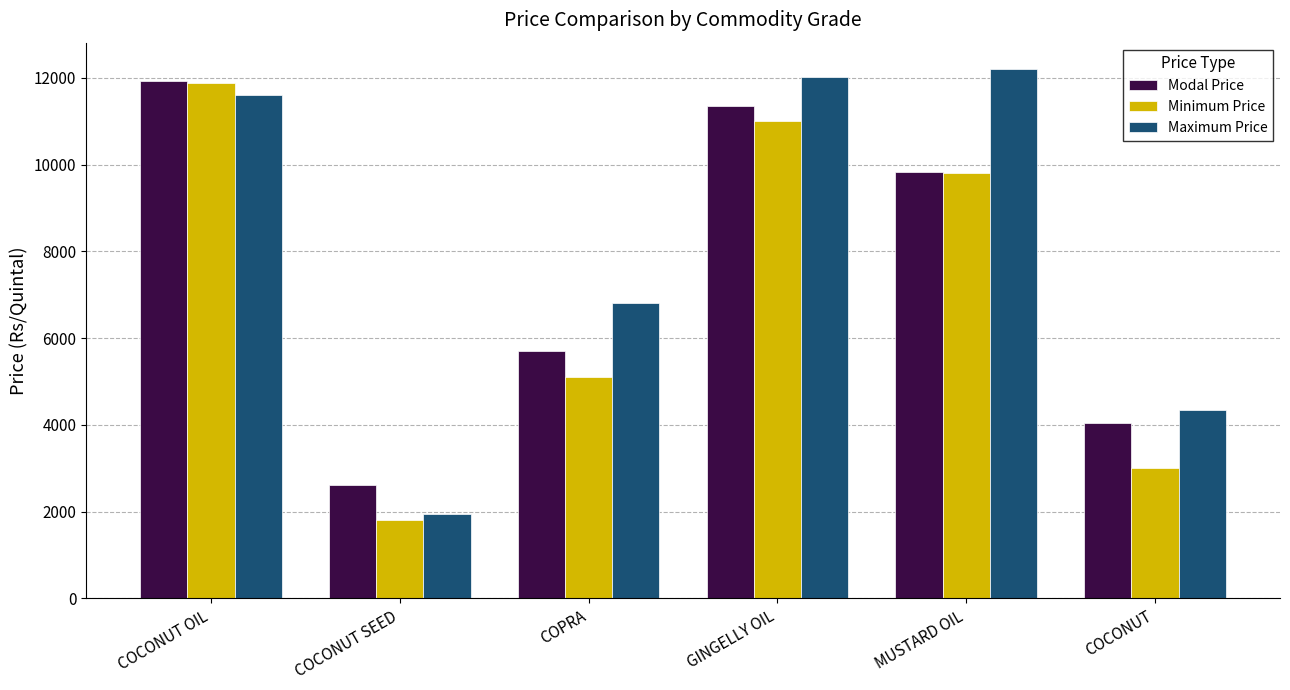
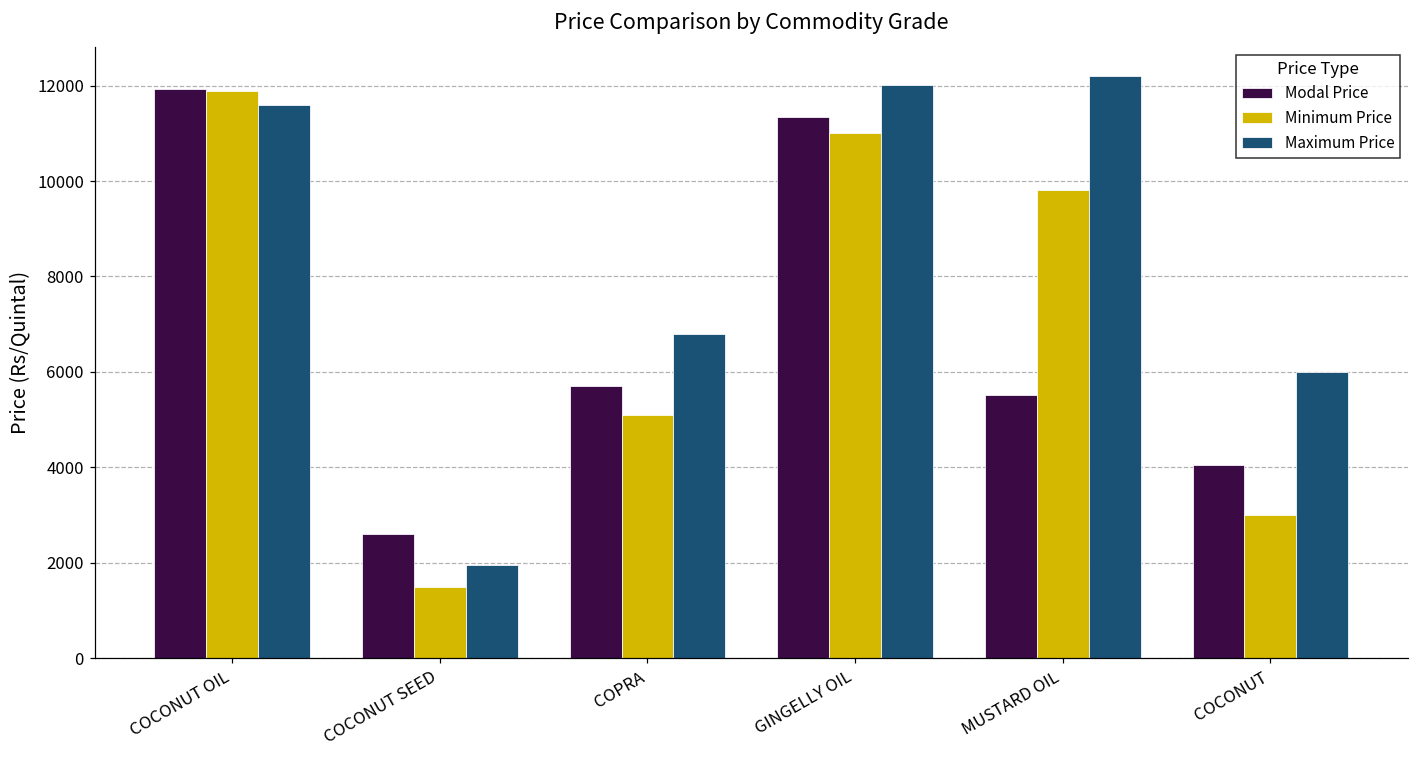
Minimum Price, COCONUT SEED: 1800 -> 1500
Modal Price, MUSTARD OIL: 9800 -> 5500
Maximum Price, COCONUT: 4300 -> 6000
